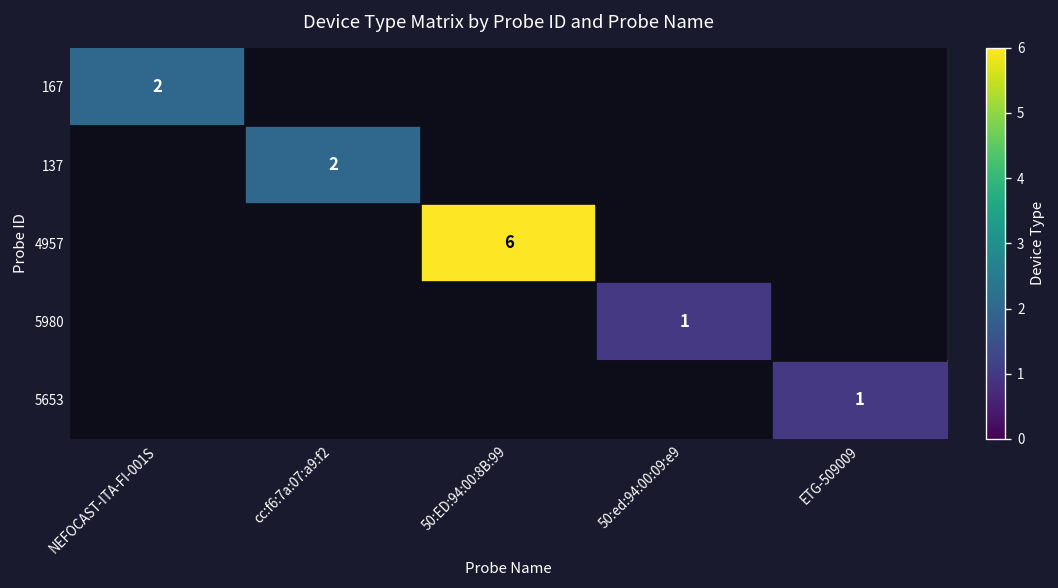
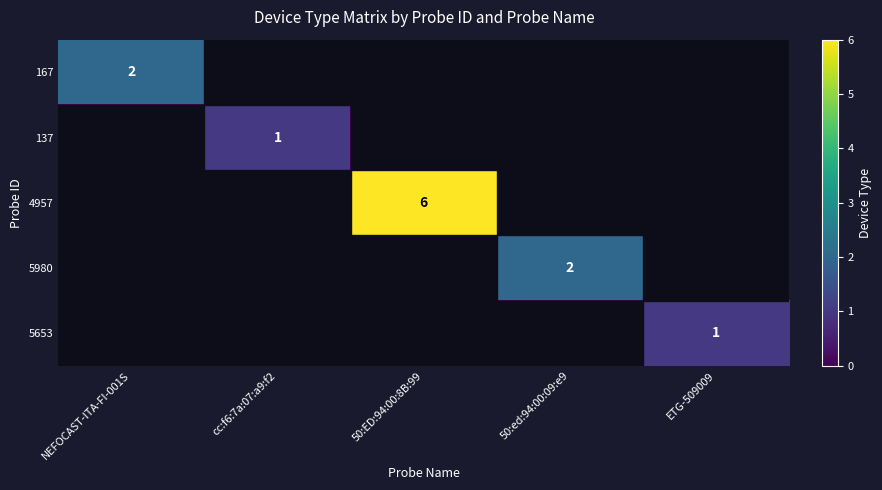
137, cc:f6:7a:07:a9:f2: 2 -> 1
5980, 50:ed:94:00:09:e9: 1 -> 2
